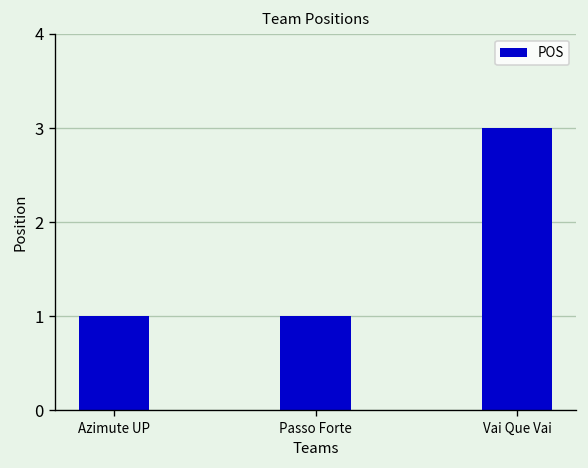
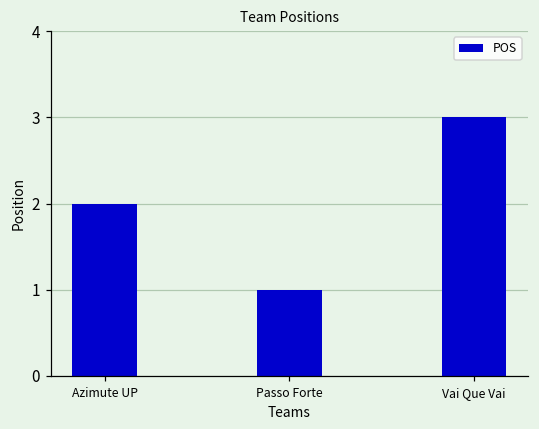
Azimute UP: 1 -> 2
